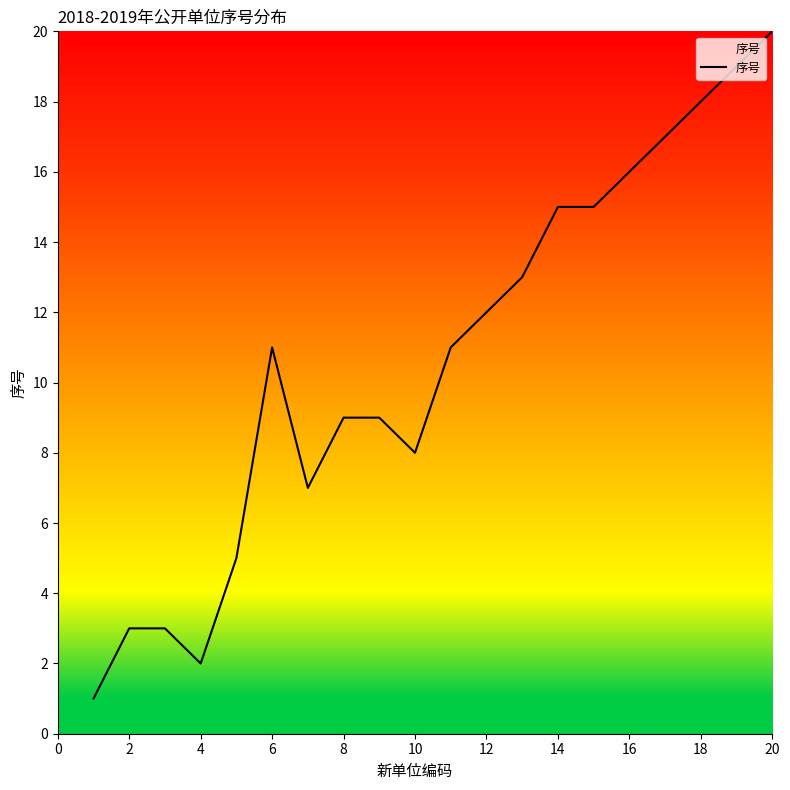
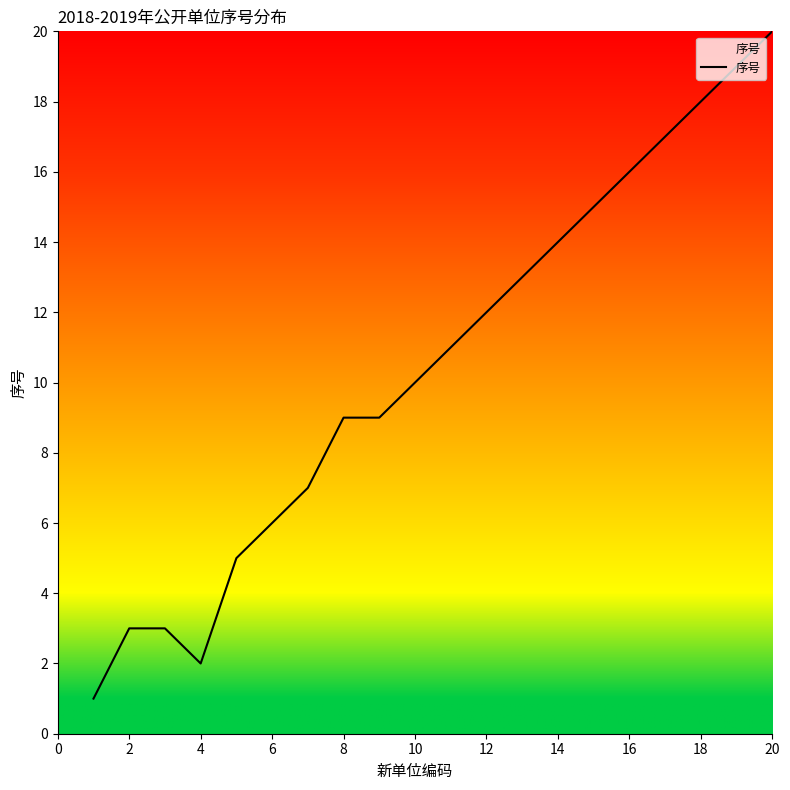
6: 11 -> 6
10: 8 -> 10
14: 15 -> 14
